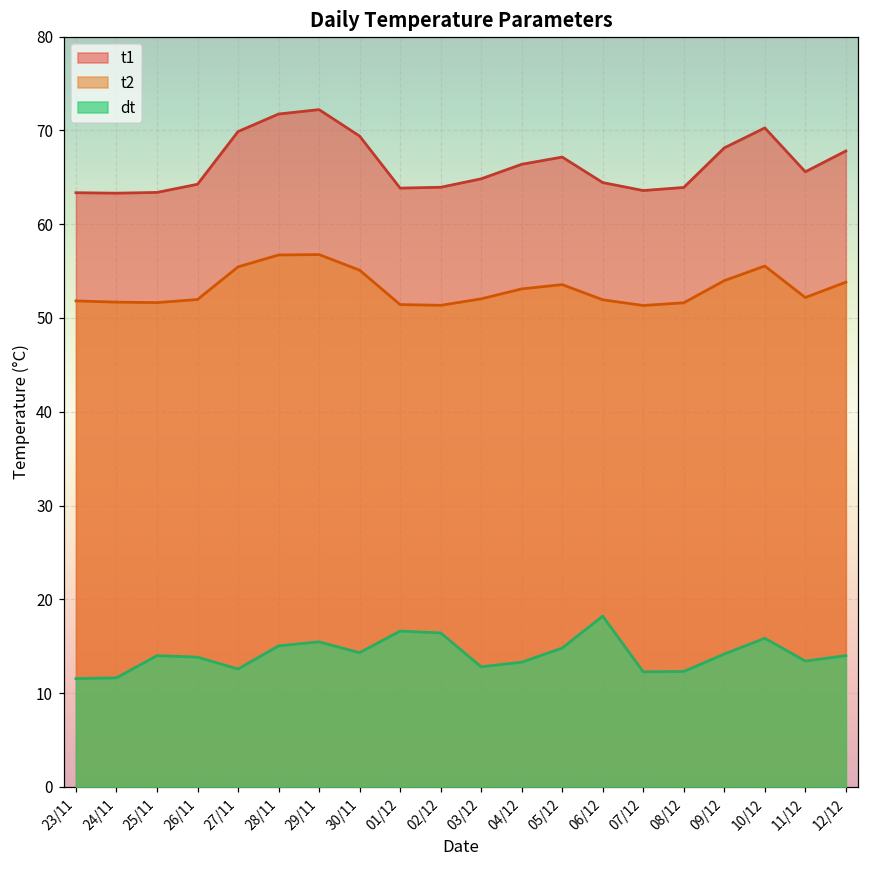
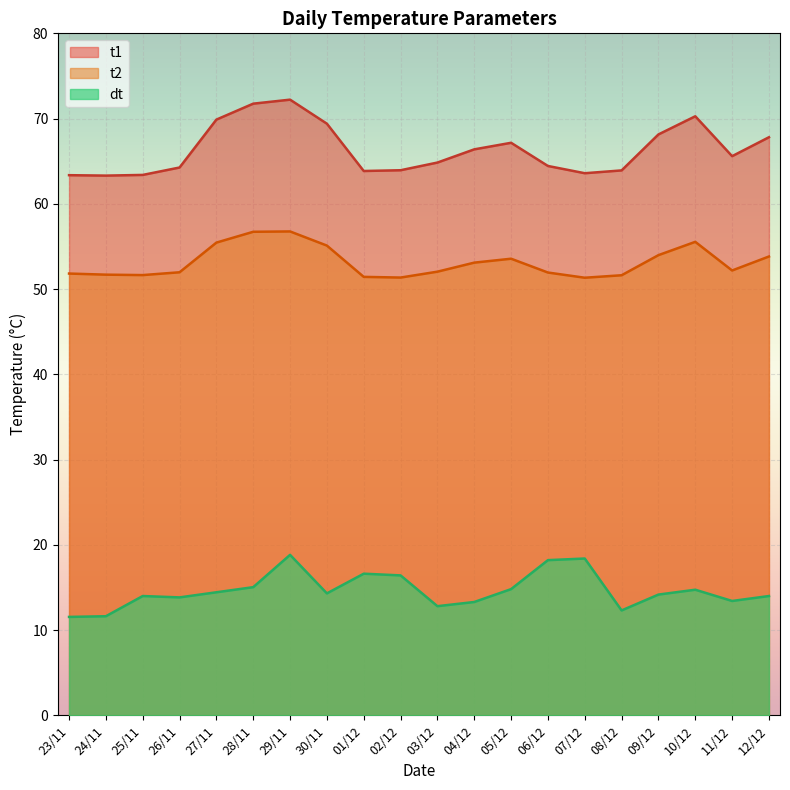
dt, 27/11: 13 -> 14
dt, 29/11: 15 -> 19
dt, 07/12: 12 -> 18
dt, 10/12: 16 -> 15
